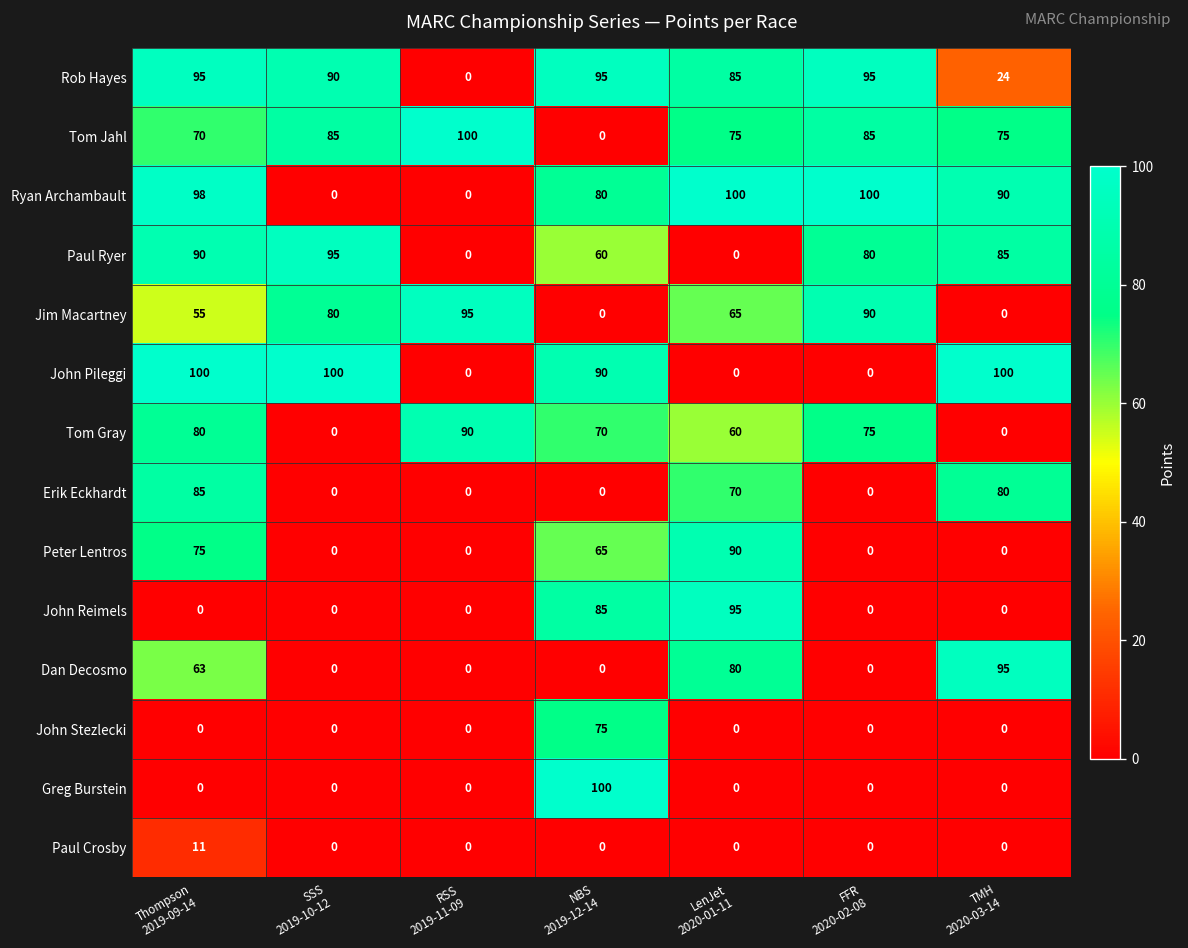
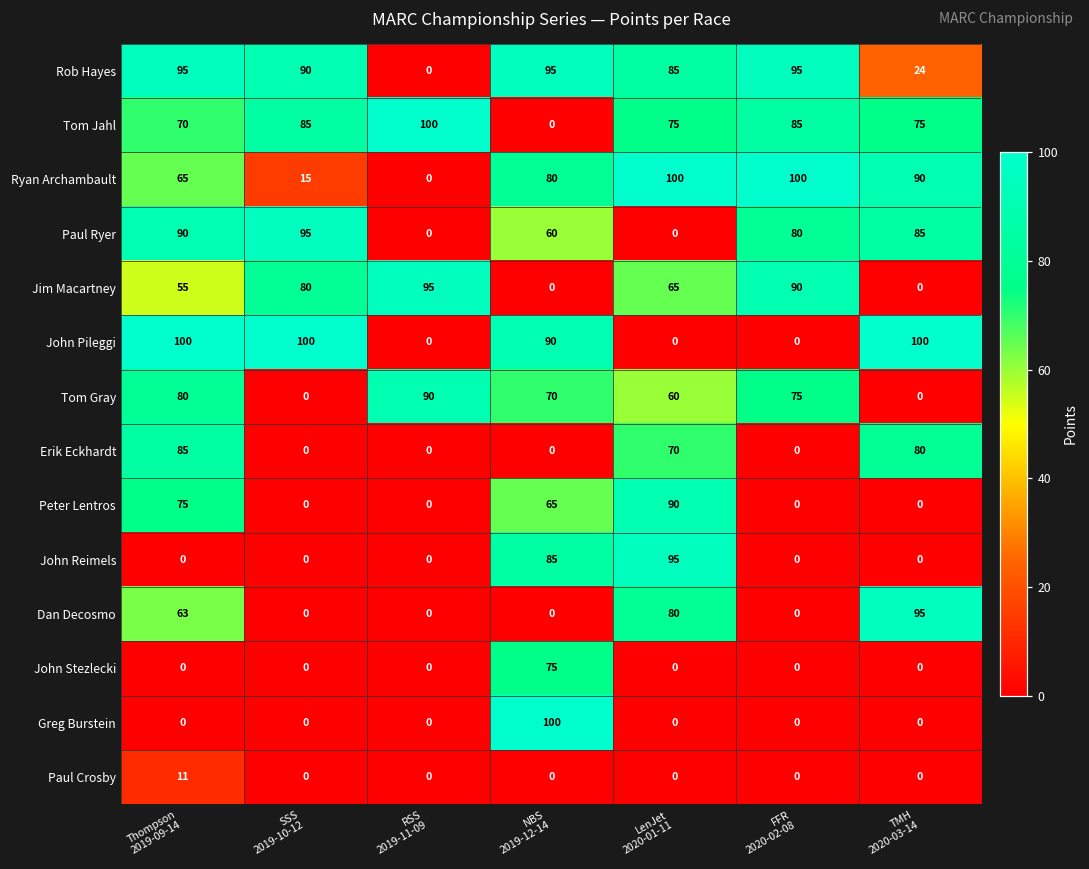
Ryan Archambault, Thompson 2019-09-14: 98 -> 65
Ryan Archambault, SSS 2019-10-12: 0 -> 15
